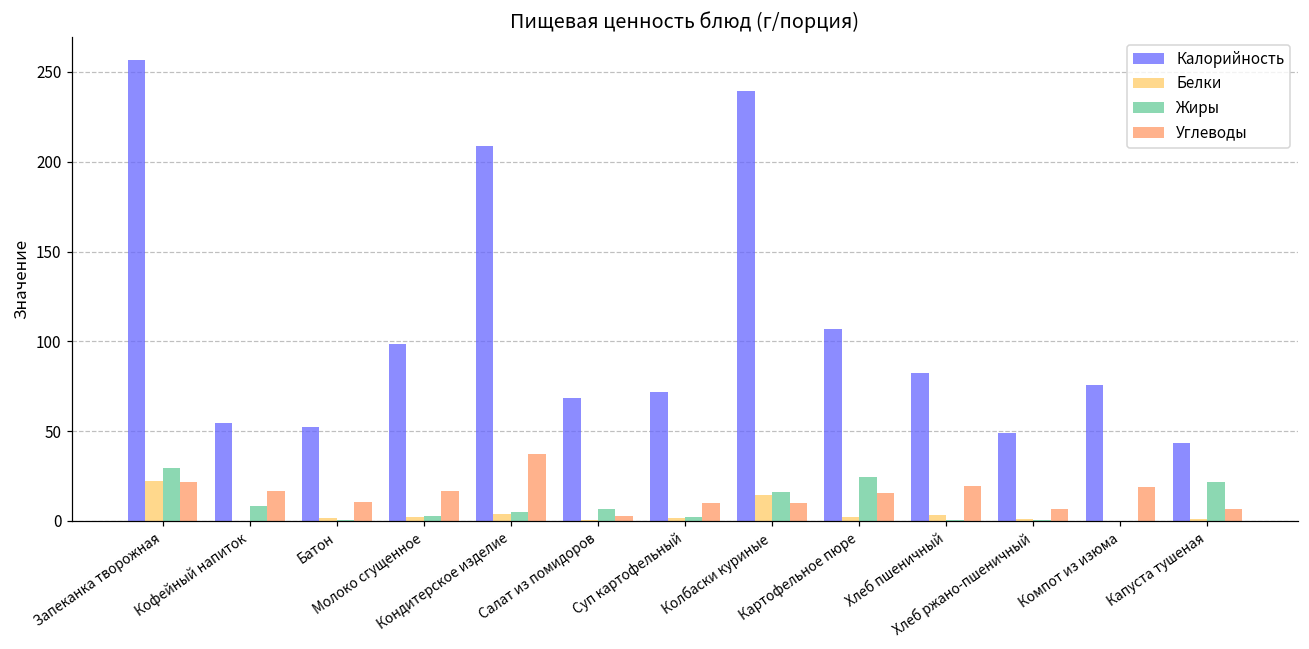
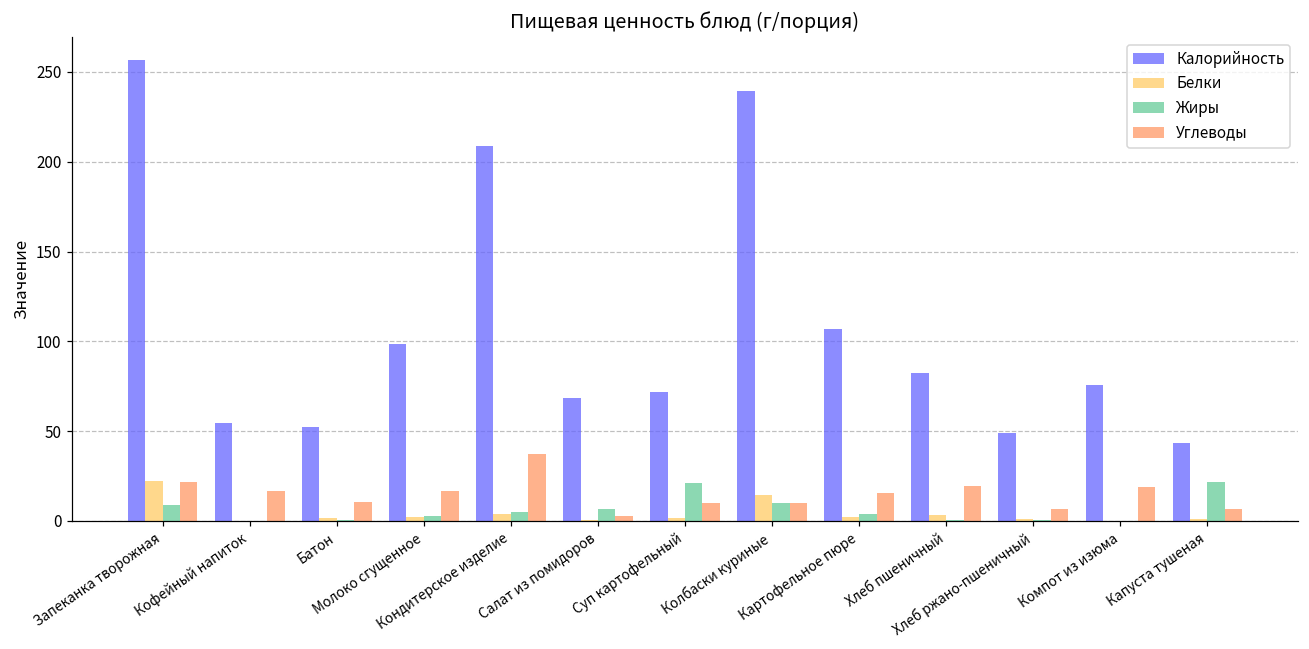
Жиры, Запеканка творожная: 29 -> 9
Жиры, Кофейный напиток: 8 -> 0
Жиры, Суп картофельный: 2 -> 21
Жиры, Колбаски куриные: 16 -> 10
Жиры, Картофельное пюре: 24 -> 4
